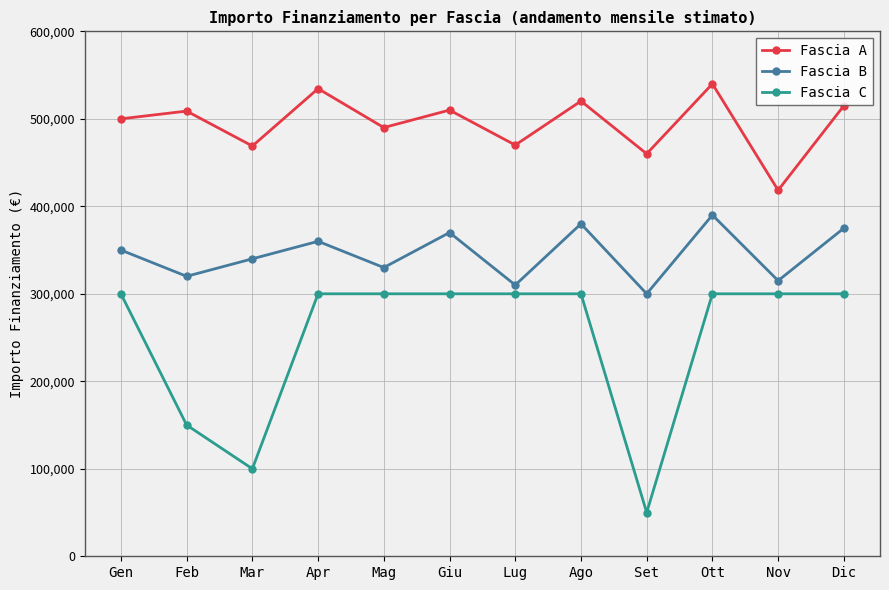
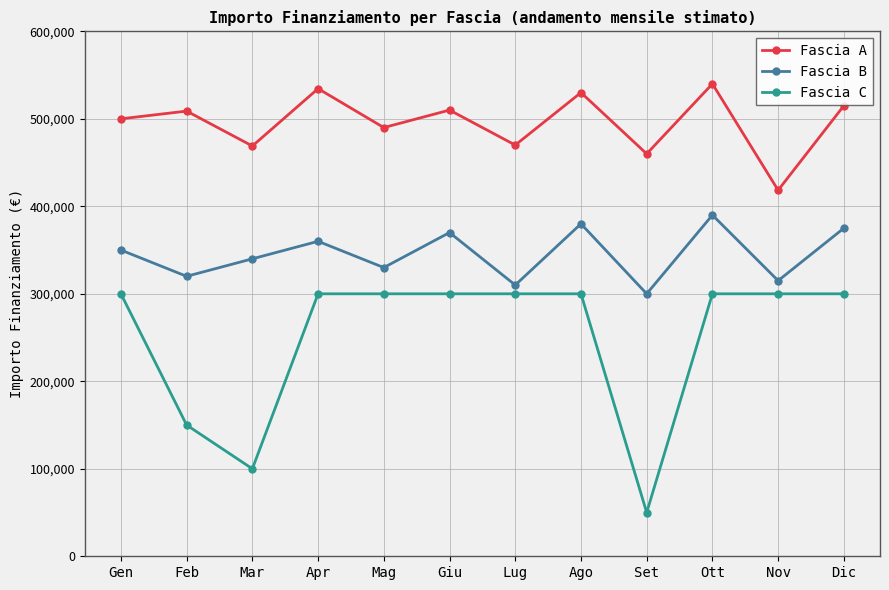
Fascia A, Ago: 520,000 -> 530,000
